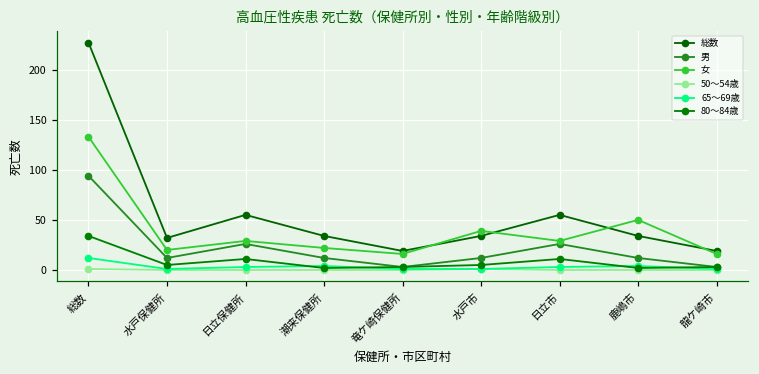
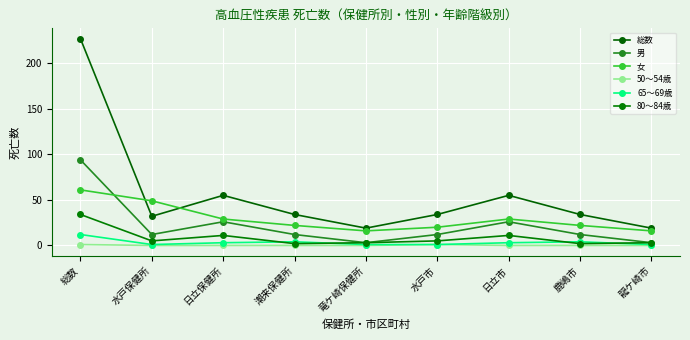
女, 総数: 130 -> 60
女, 水戸保健所: 20 -> 50
女, 水戸市: 40 -> 20
女, 鹿嶋市: 50 -> 20
